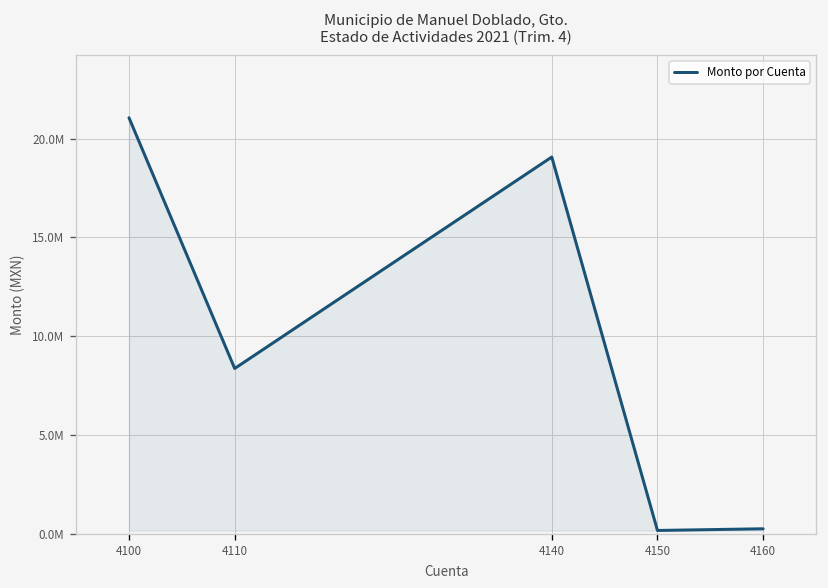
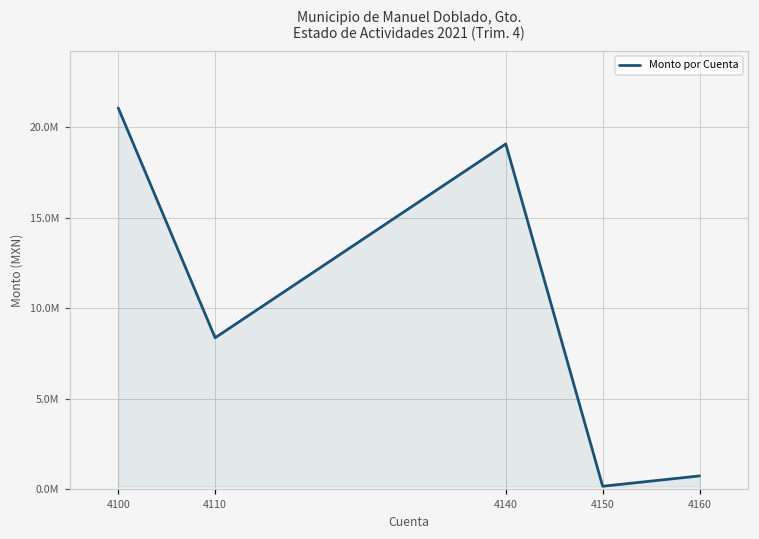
4160: 200000 -> 700000
